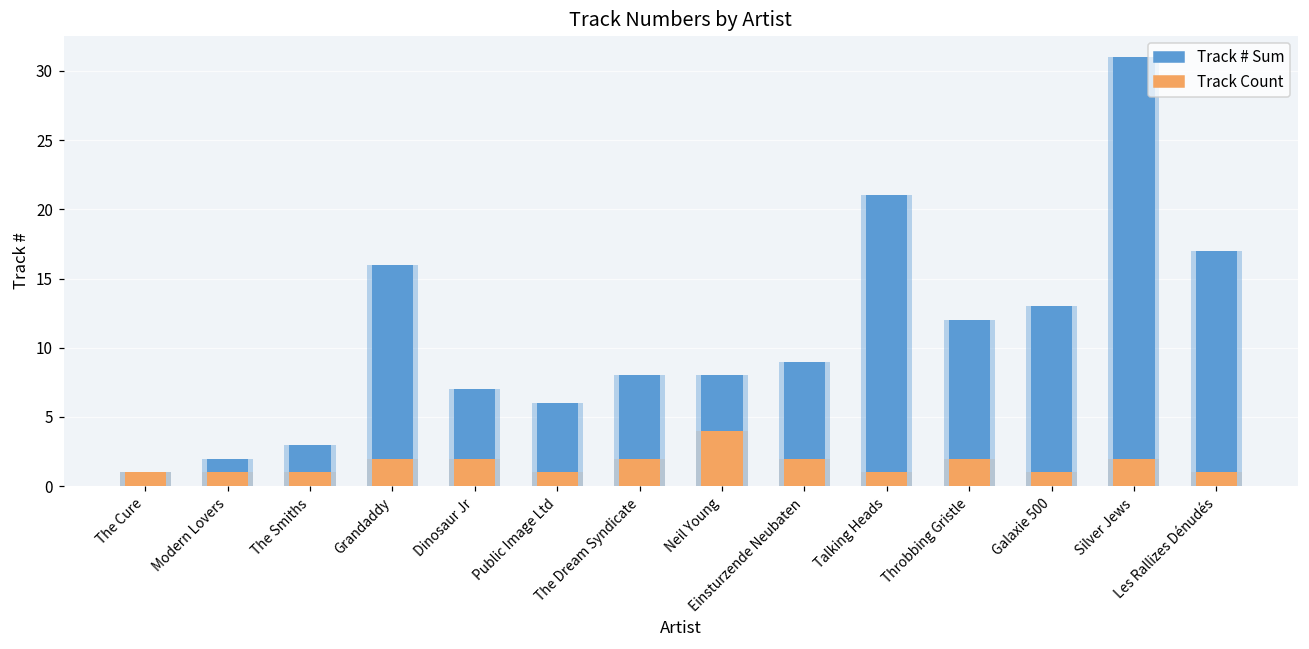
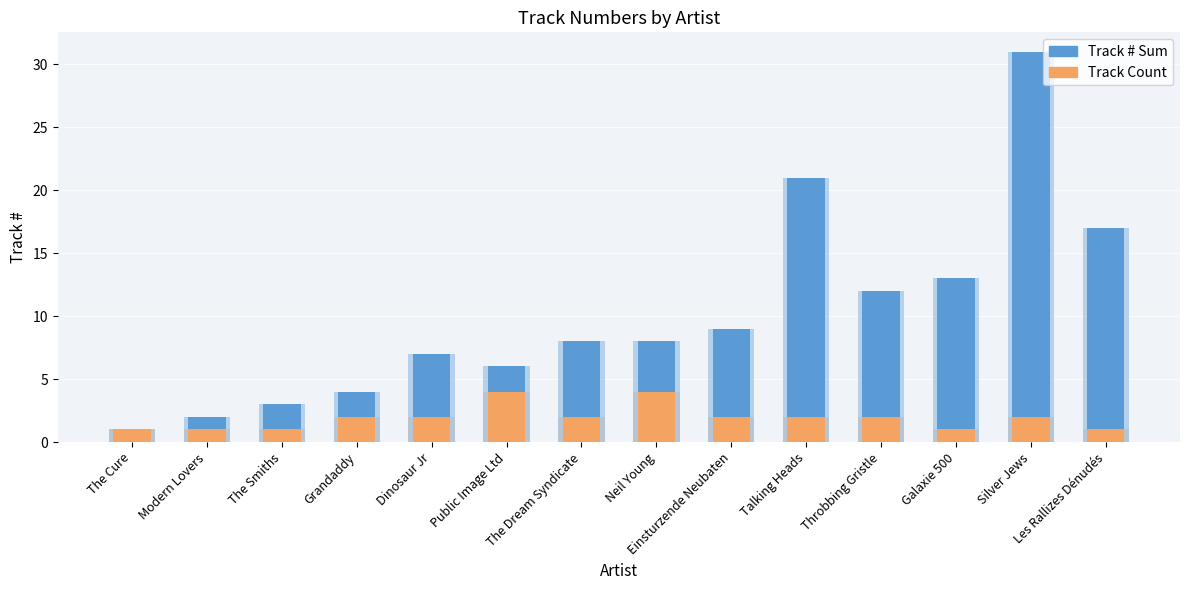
Track # Sum, Grandaddy: 16 -> 4
Track Count, Public Image Ltd: 1 -> 4
Track Count, Talking Heads: 1 -> 2
